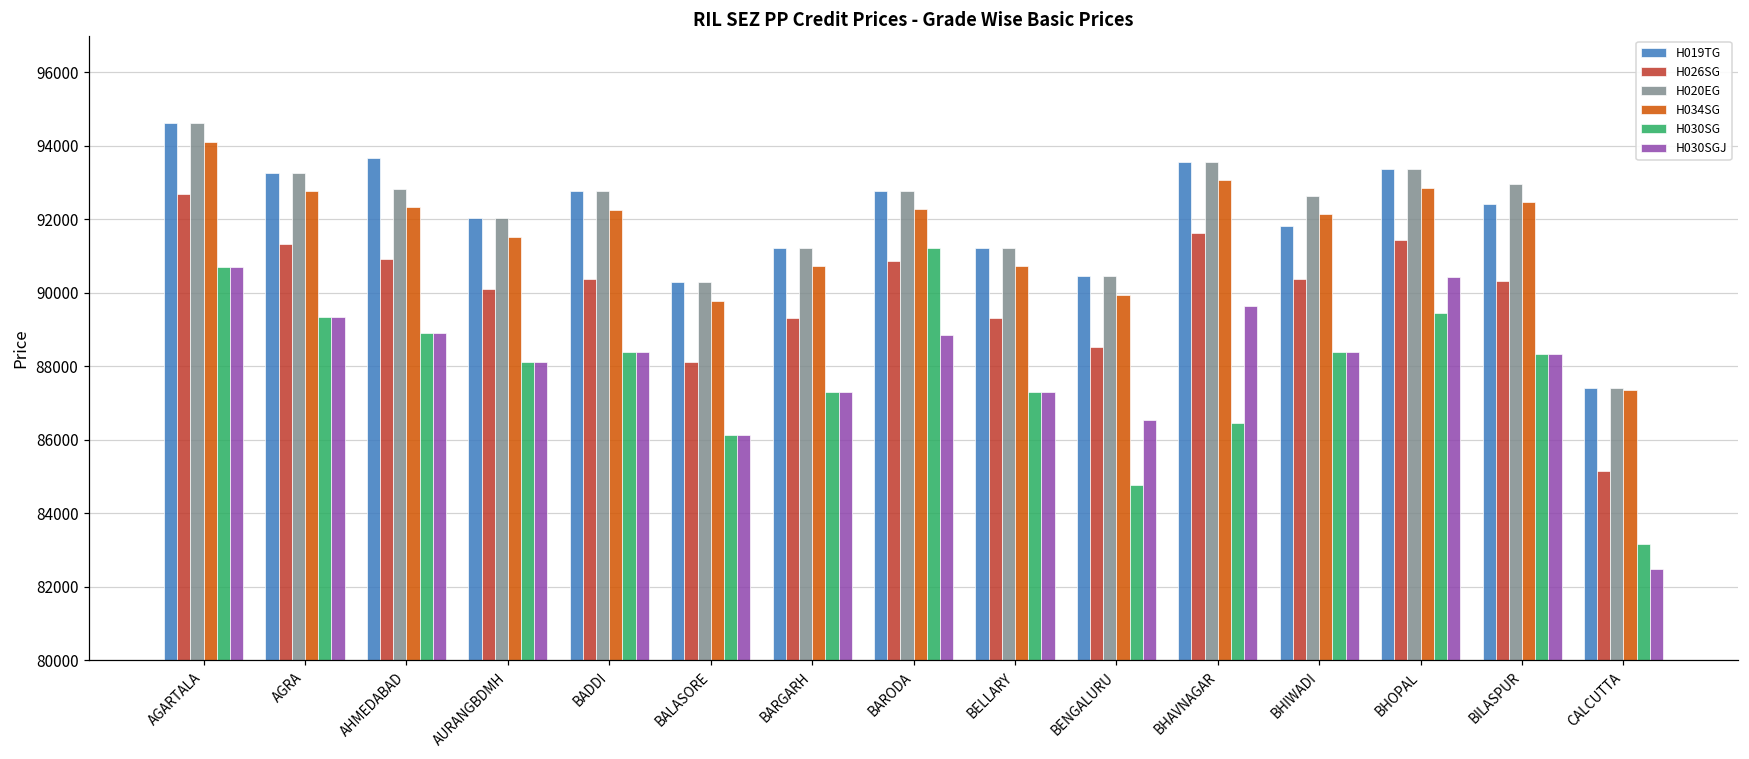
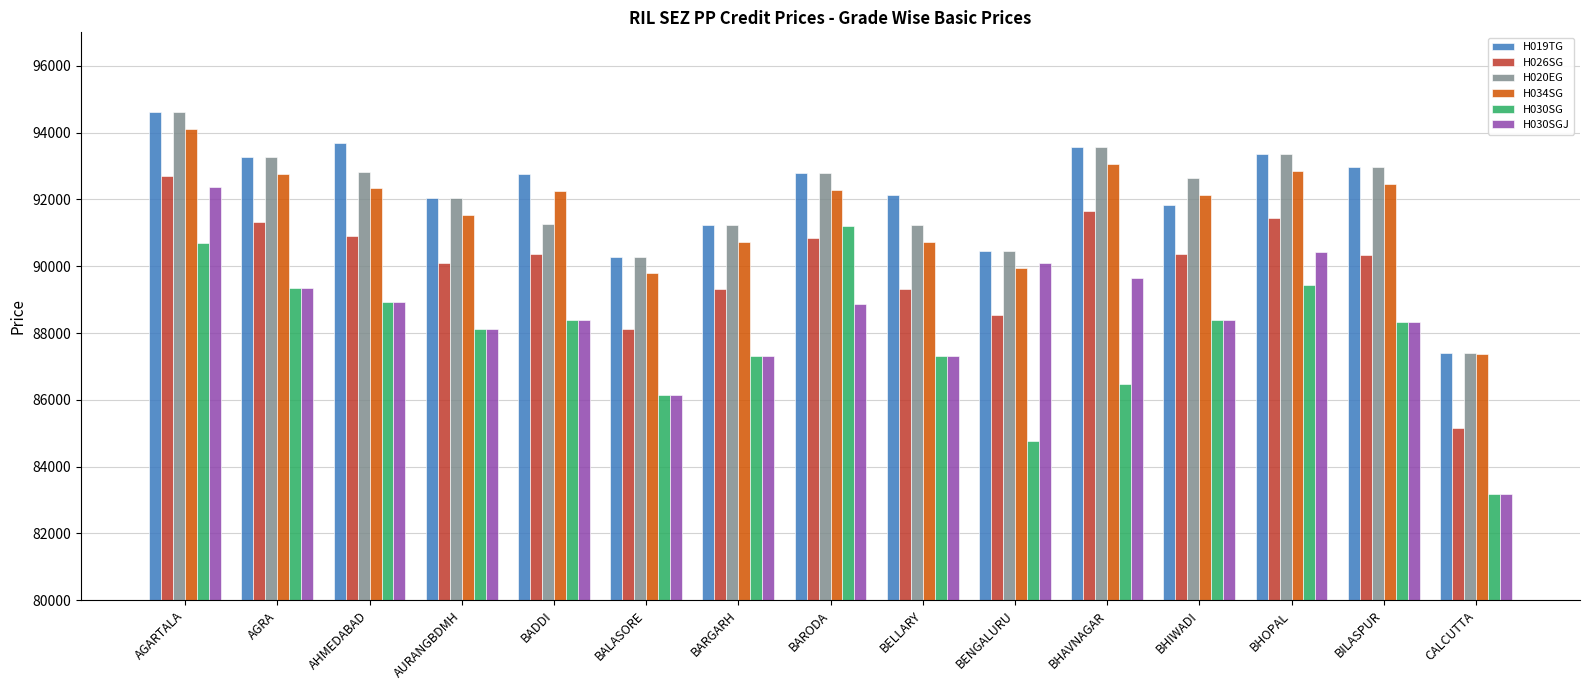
H030SGJ, AGARTALA: 90700 -> 92400
H020EG, BADDI: 92800 -> 91300
H019TG, BELLARY: 91200 -> 92100
H030SGJ, BENGALURU: 86500 -> 90100
H019TG, BILASPUR: 92400 -> 93000
H030SGJ, CALCUTTA: 82500 -> 83200
